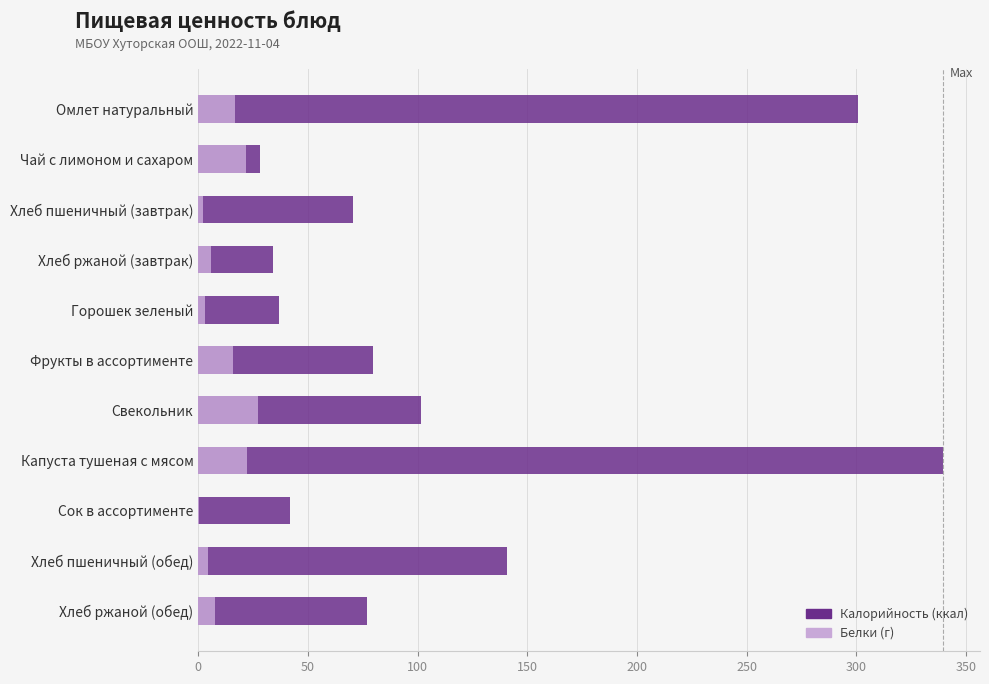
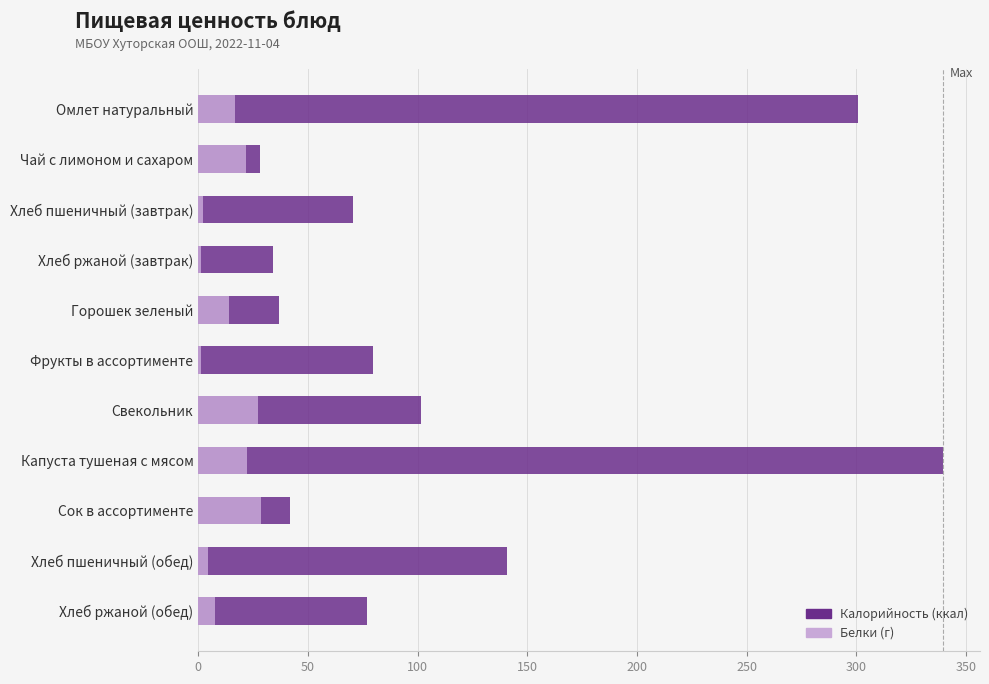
Белки (г), Хлеб ржаной (завтрак): 6 -> 1
Белки (г), Горошек зеленый: 3 -> 14
Белки (г), Фрукты в ассортименте: 16 -> 1
Белки (г), Сок в ассортименте: 0 -> 29
